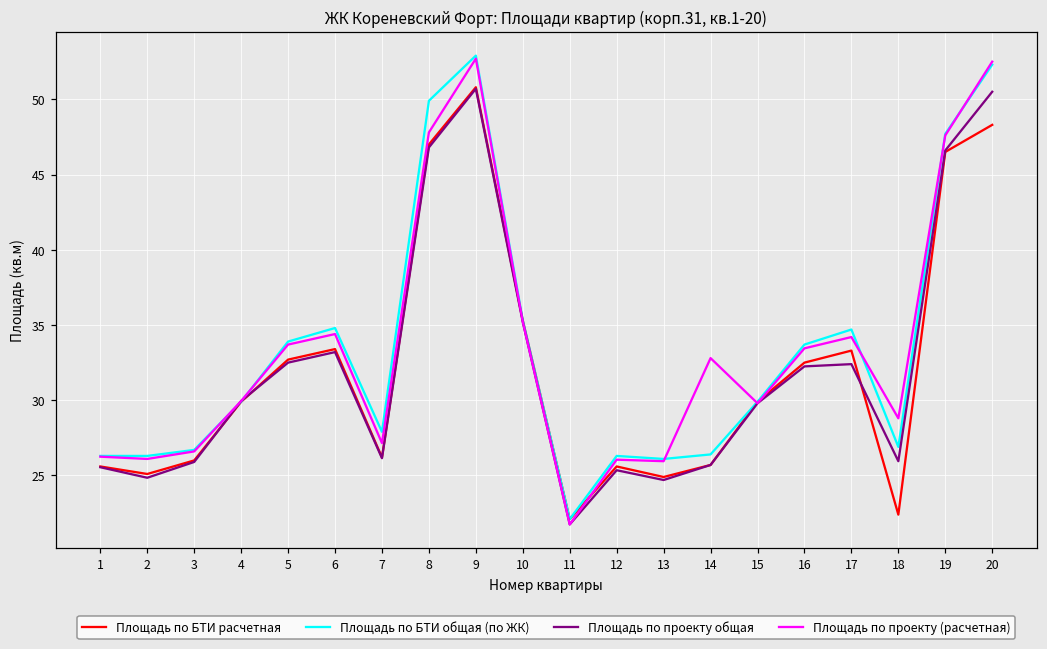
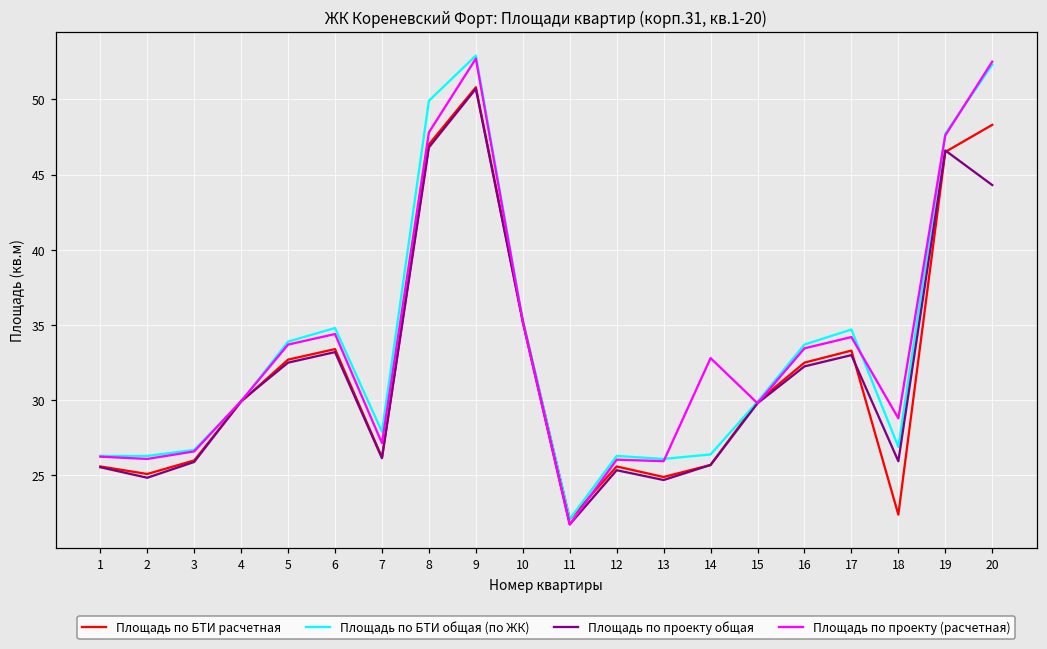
Площадь по проекту общая, 17: 32.4 -> 33.0
Площадь по проекту общая, 20: 50.5 -> 44.3
